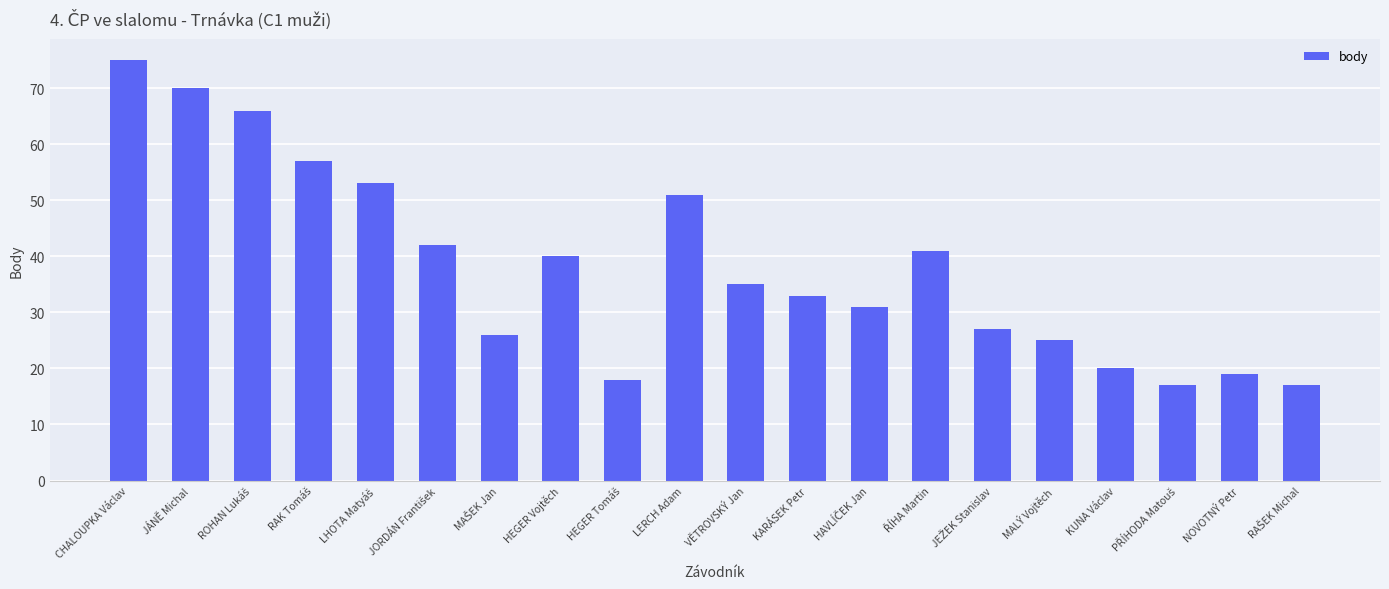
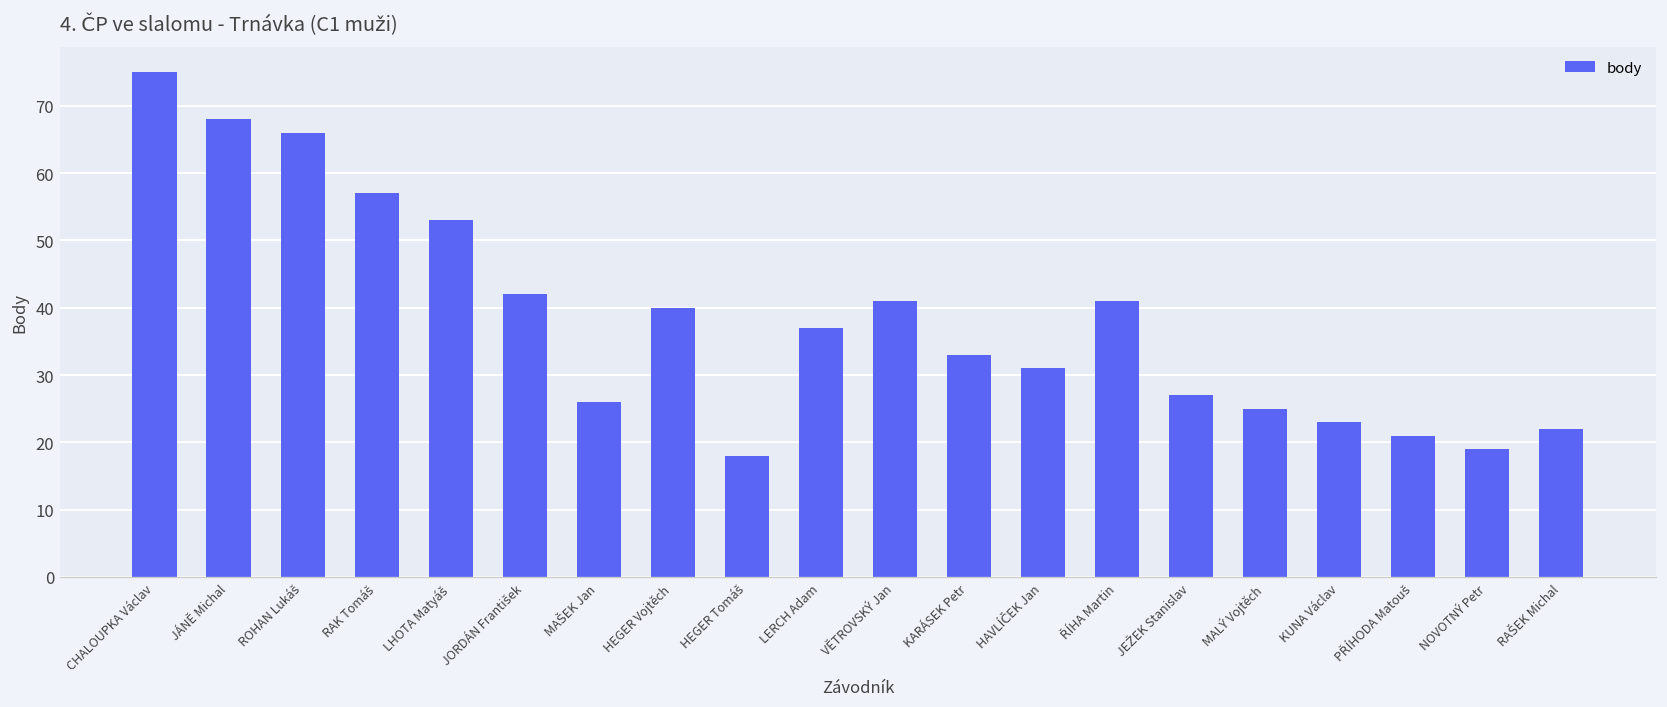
JÁNĚ Michal: 70 -> 68
LERCH Adam: 51 -> 37
VĚTROVSKÝ Jan: 35 -> 41
KUNA Václav: 20 -> 23
PŘÍHODA Matouš: 17 -> 21
RAŠEK Michal: 17 -> 22
